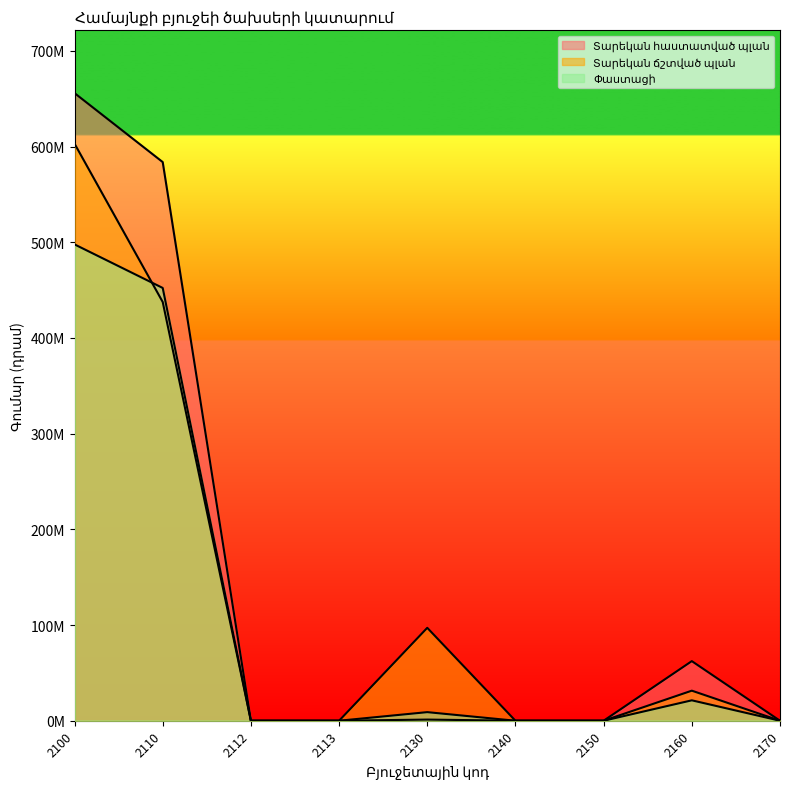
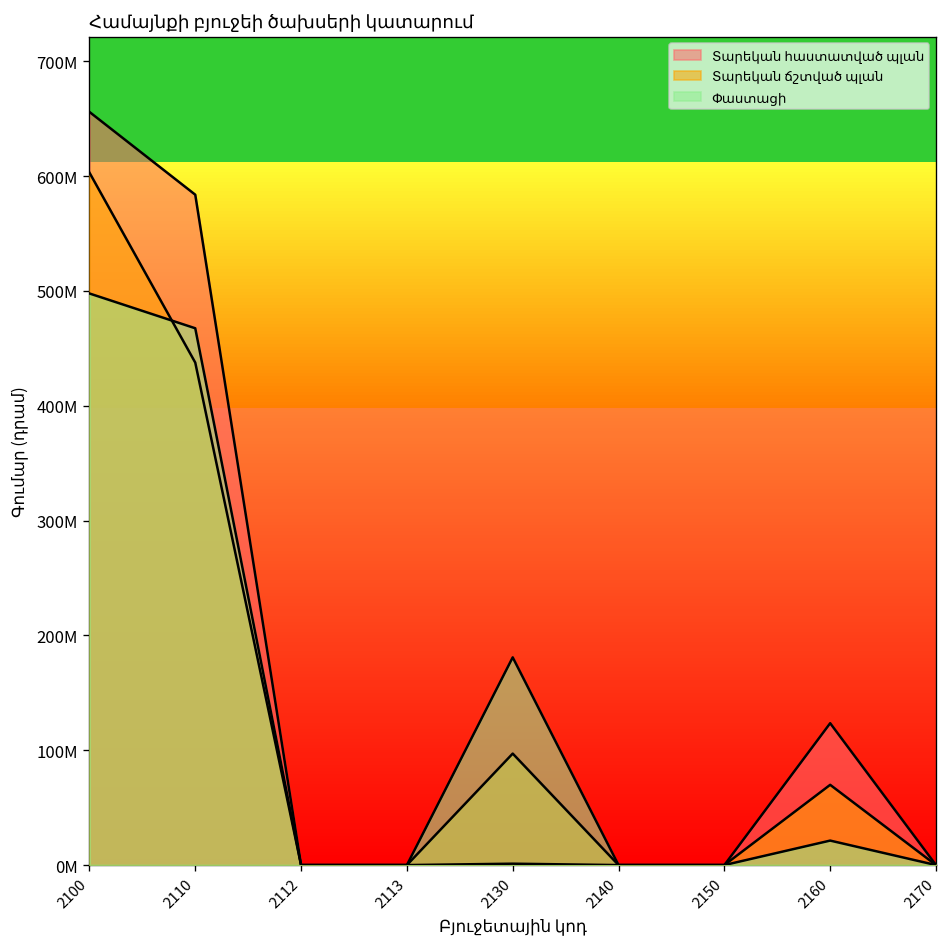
Փաստացի, 2110: 450000000 -> 470000000
Փաստացի, 2130: 10000000 -> 180000000
Տարեկան հաստատված պլան, 2160: 60000000 -> 120000000
Տարեկան ճշտված պլան, 2160: 30000000 -> 70000000
